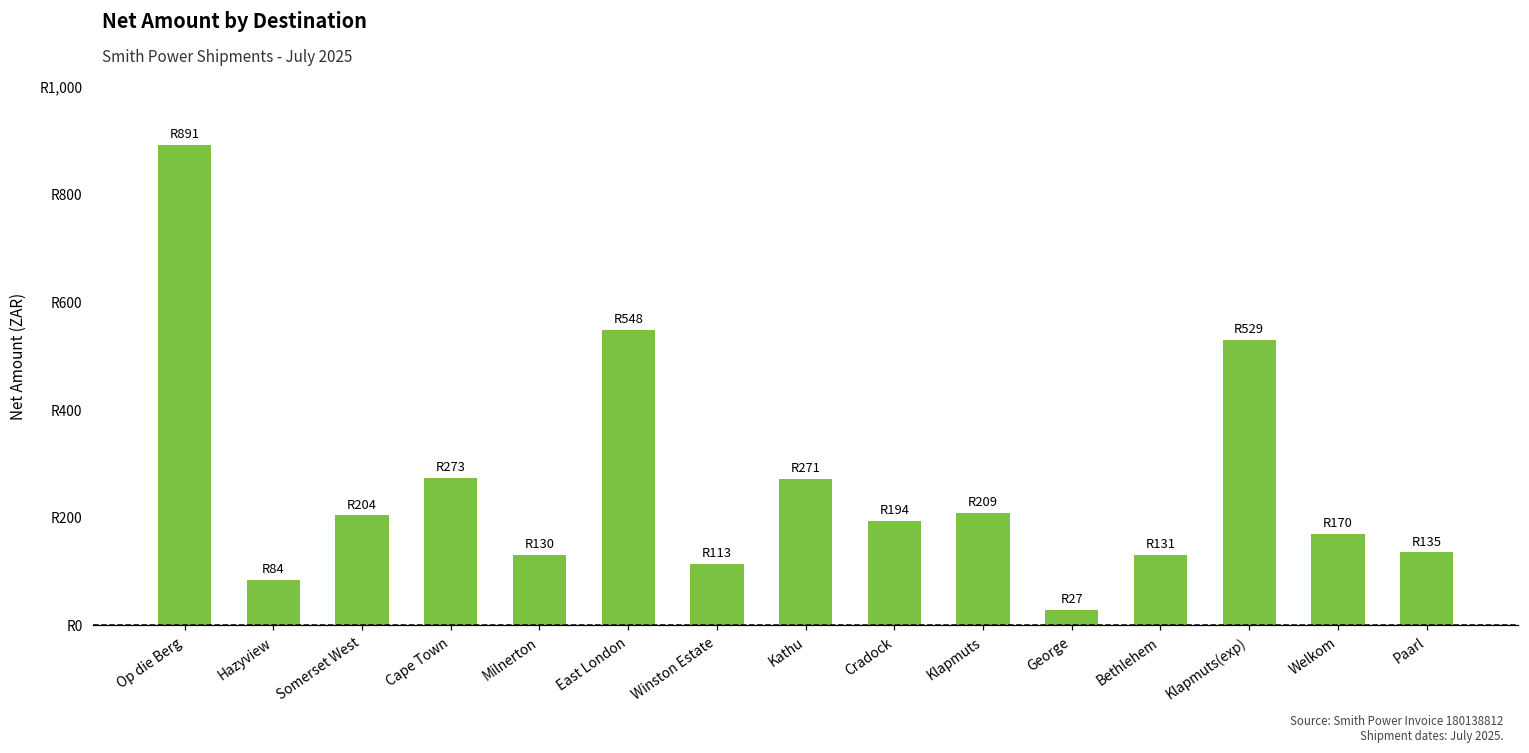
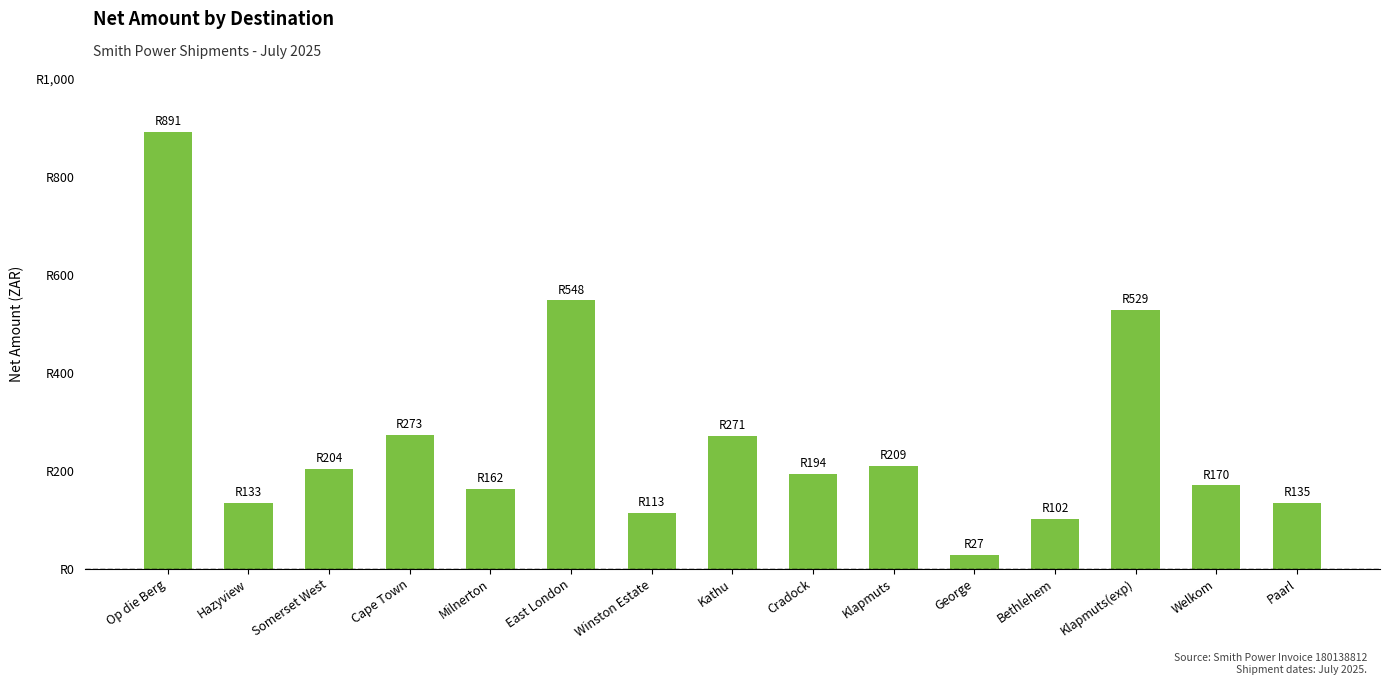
Hazyview: 84 -> 133
Milnerton: 130 -> 162
Bethlehem: 131 -> 102
